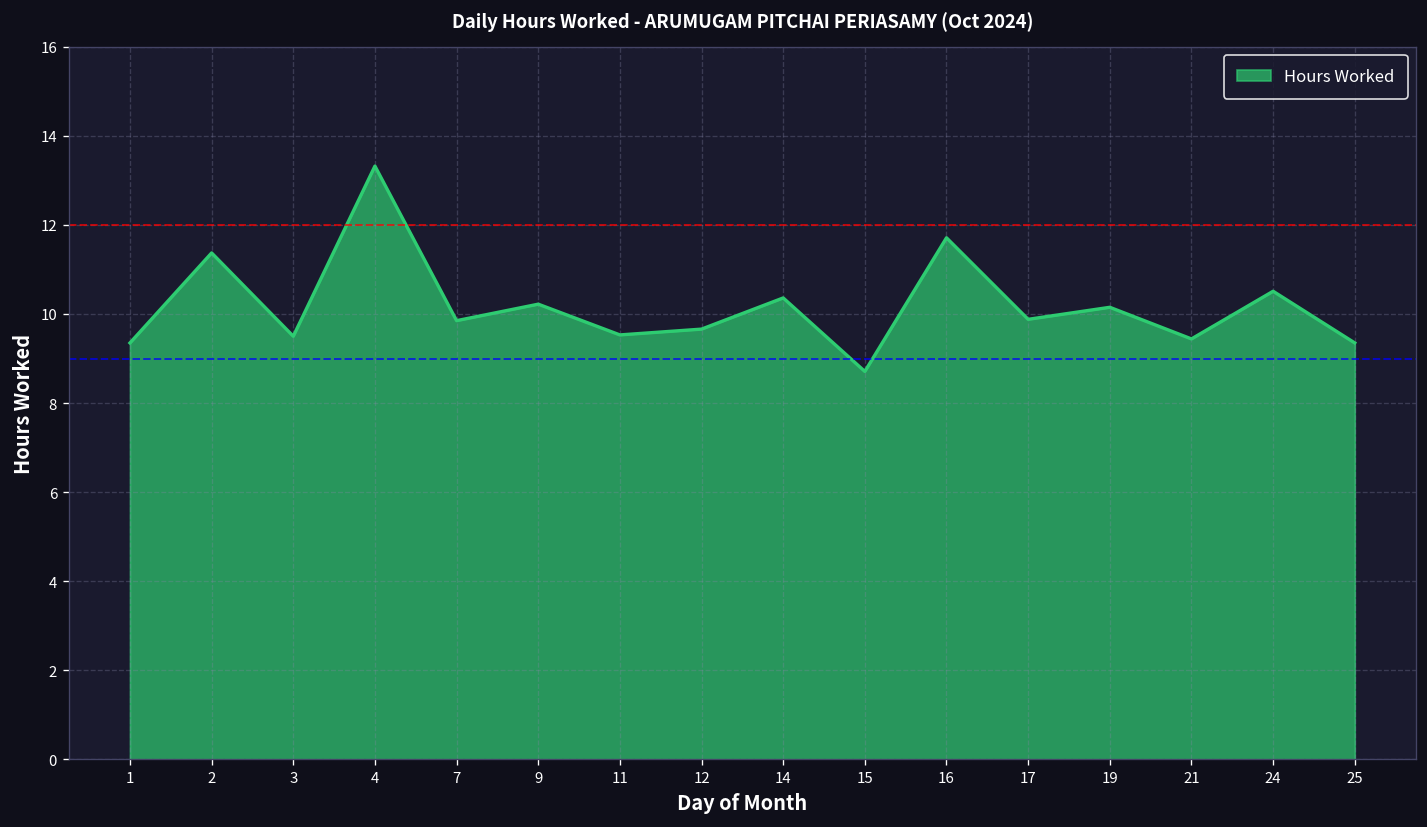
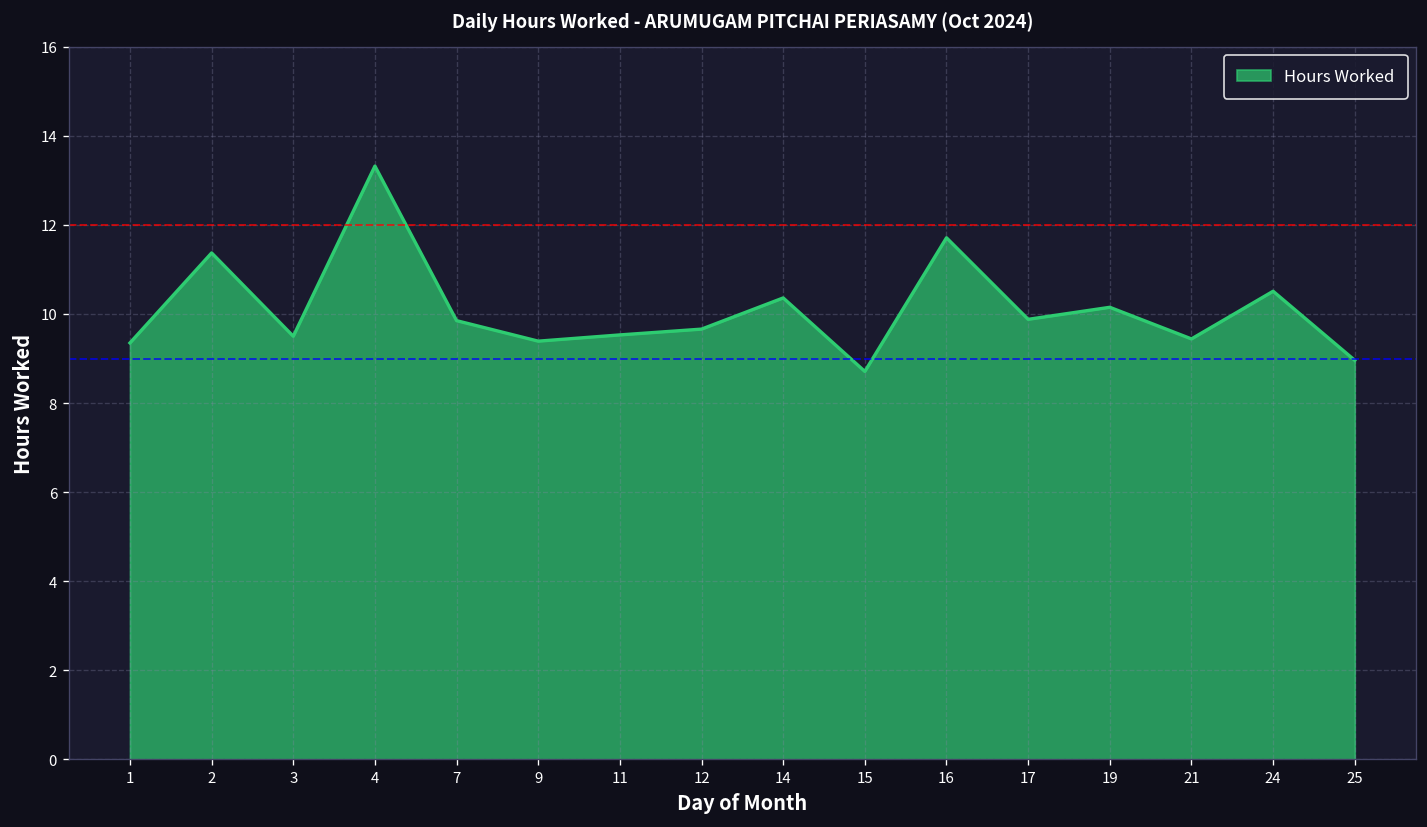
9: 10.2 -> 9.4
25: 9.4 -> 9.0
